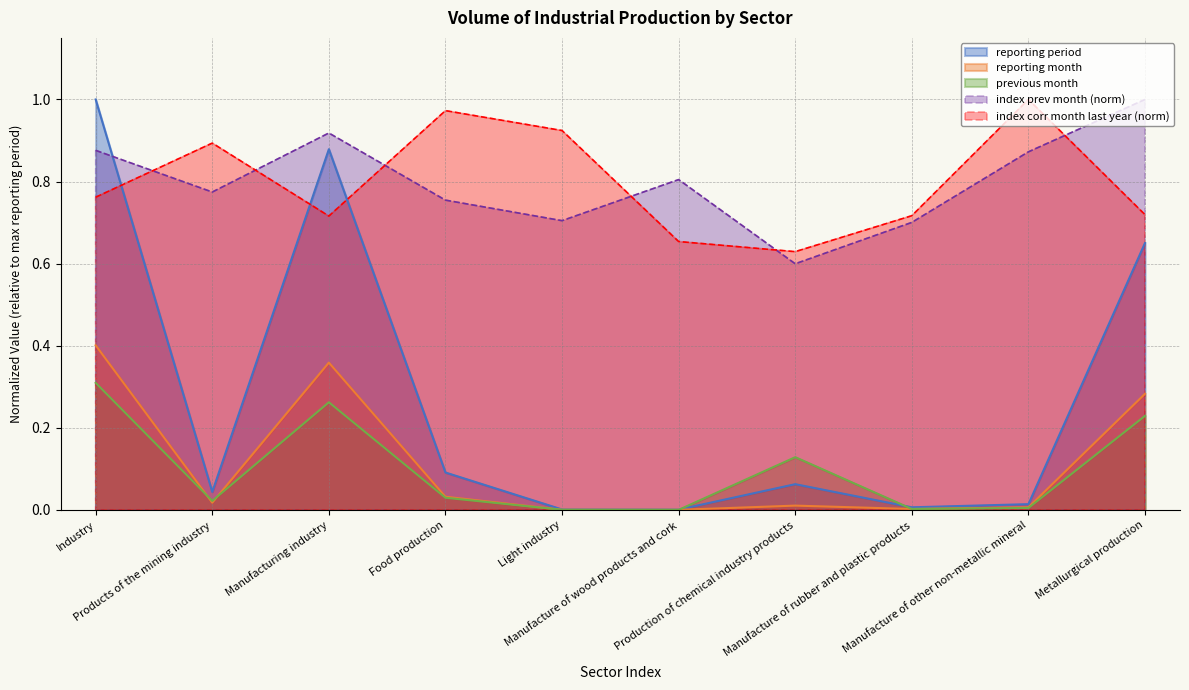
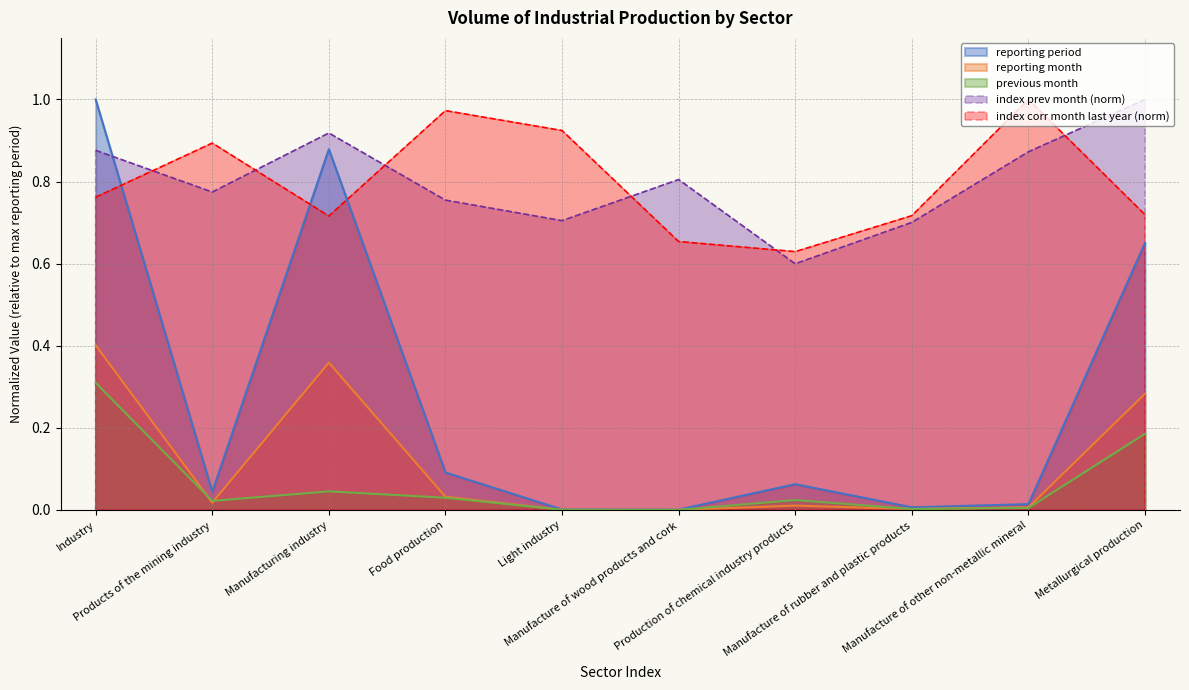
previous month, Manufacturing industry: 0.26 -> 0.05
previous month, Production of chemical industry products: 0.13 -> 0.02
previous month, Metallurgical production: 0.23 -> 0.19
